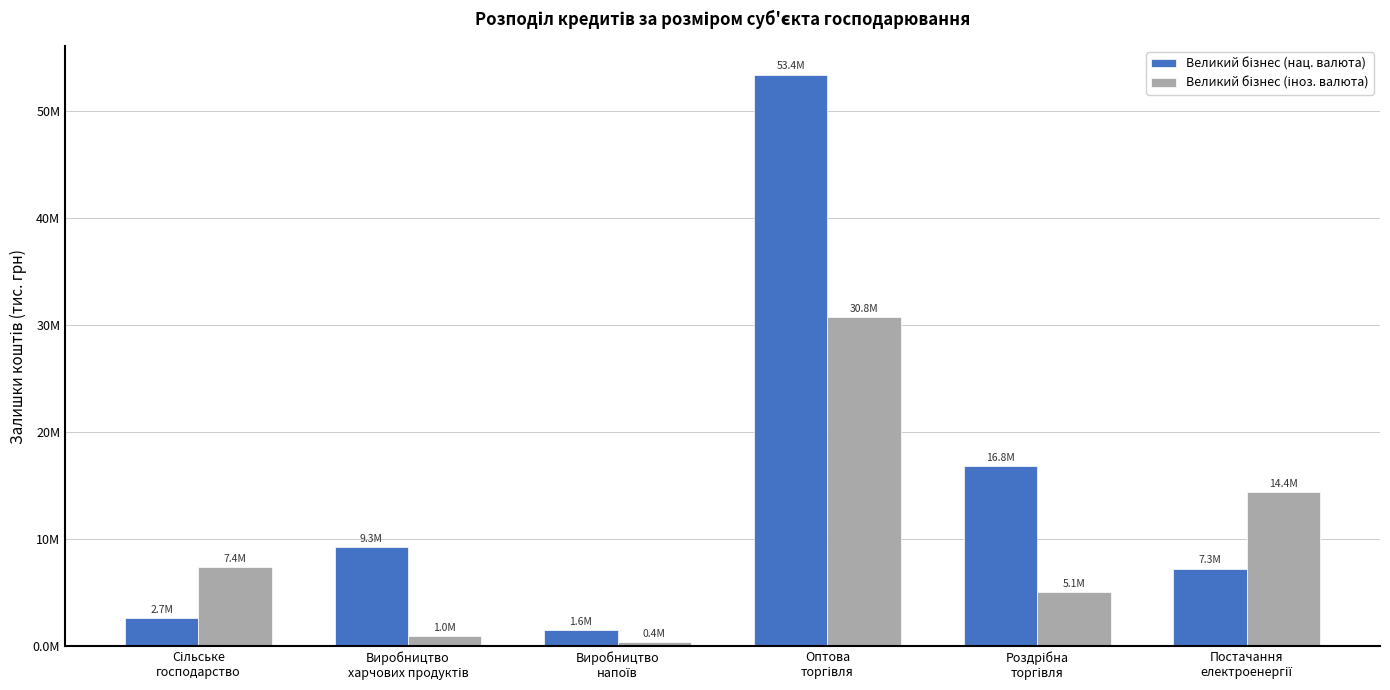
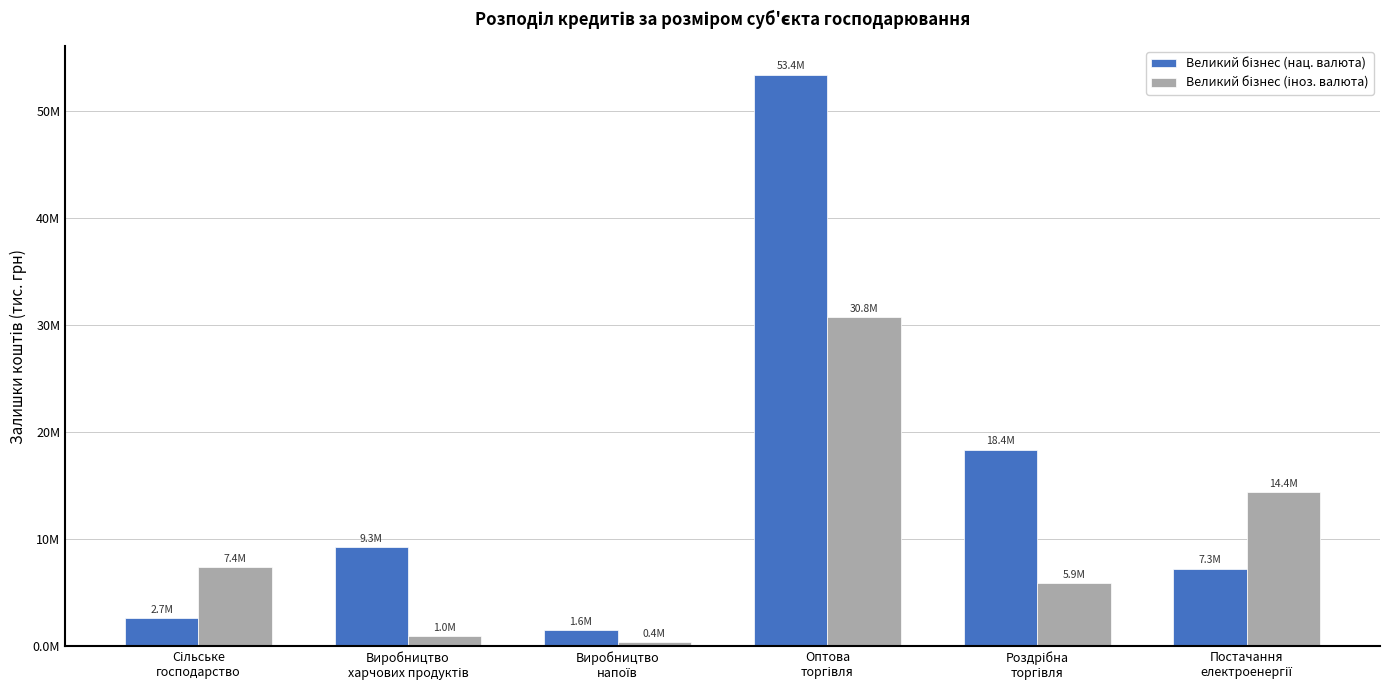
Великий бізнес (нац. валюта), Роздрібна торгівля: 16.8M -> 18.4M
Великий бізнес (іноз. валюта), Роздрібна торгівля: 5.1M -> 5.9M
